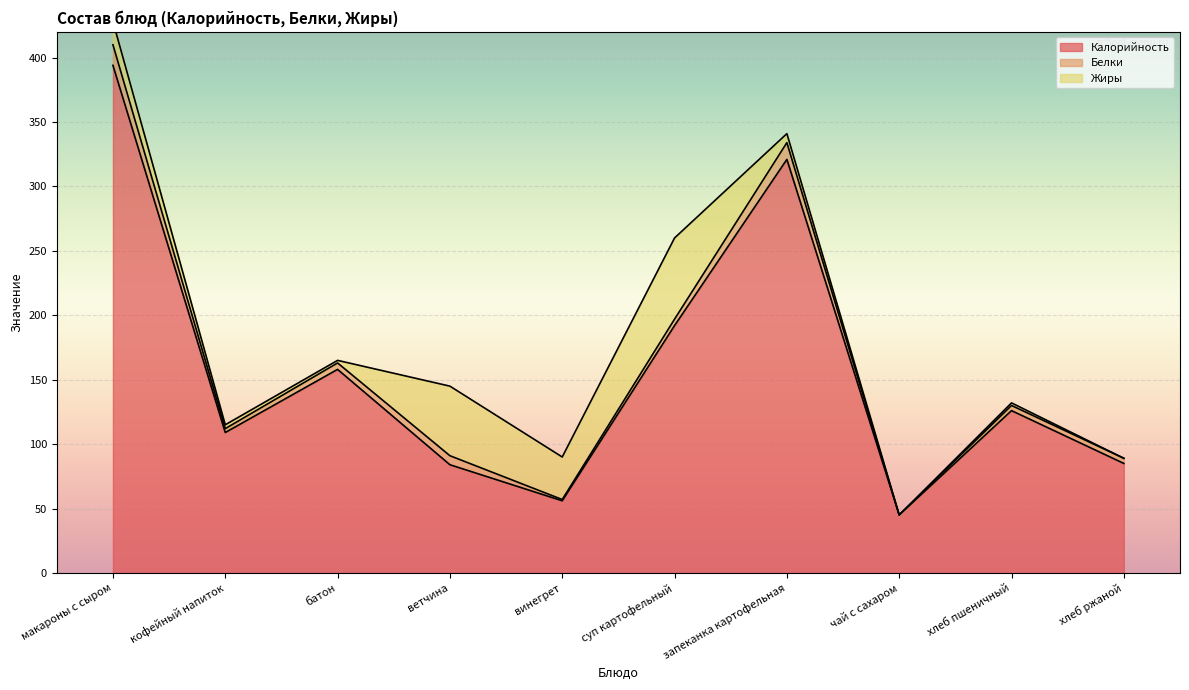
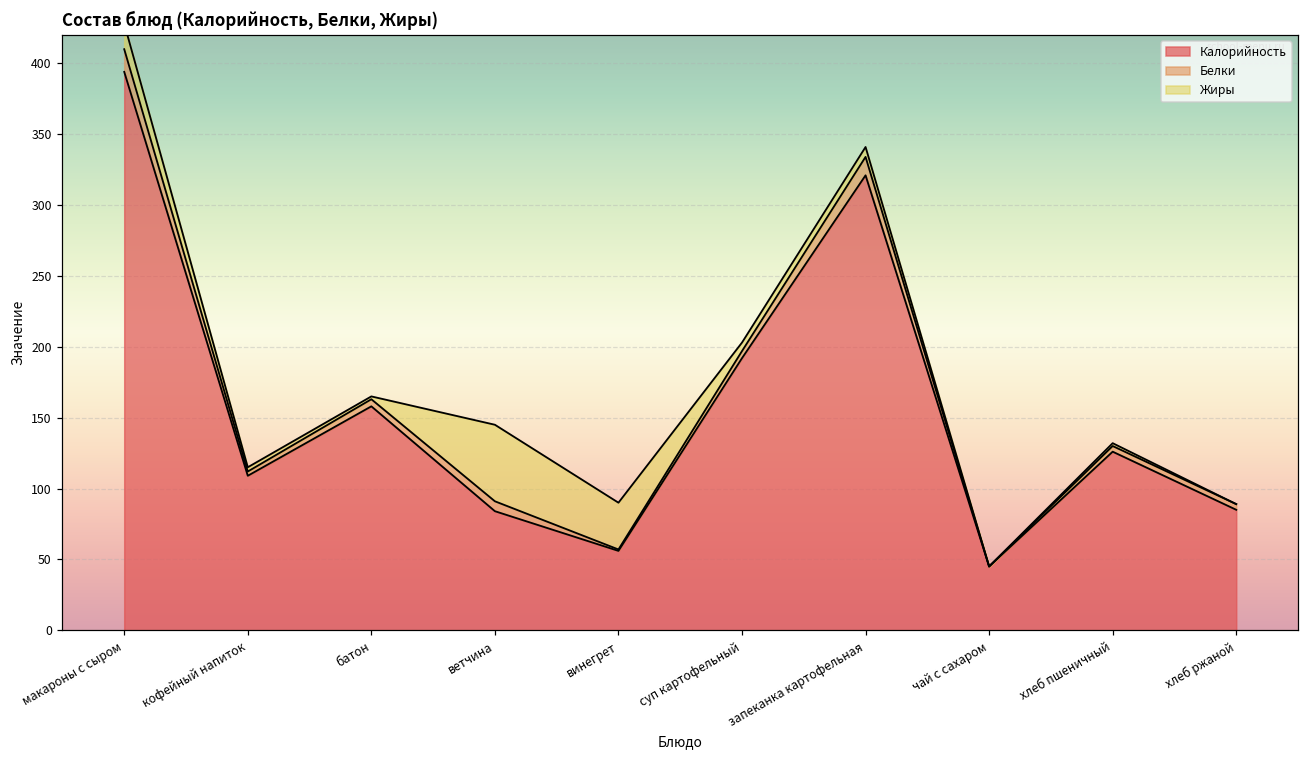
Жиры, суп картофельный: 63 -> 6
